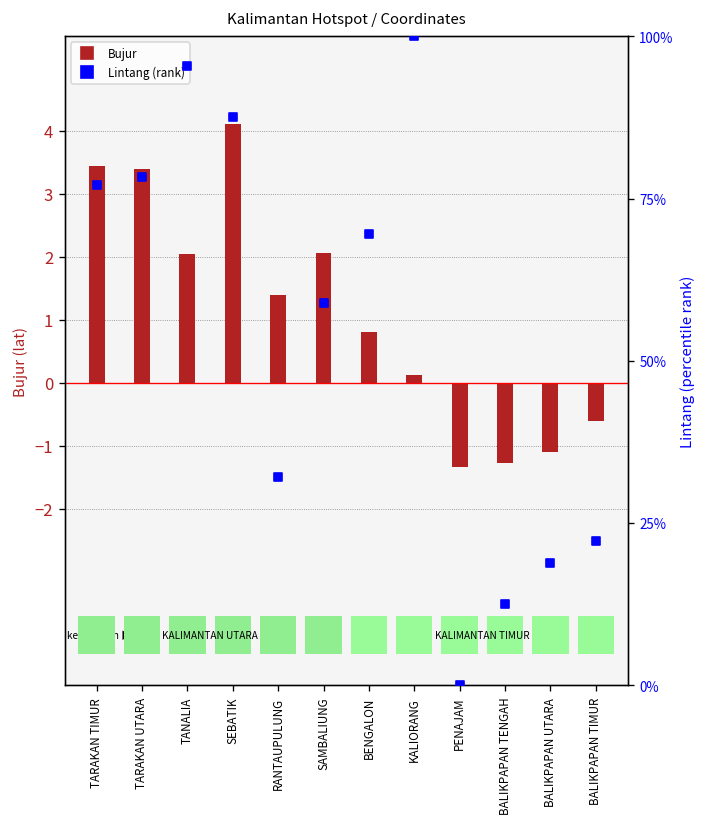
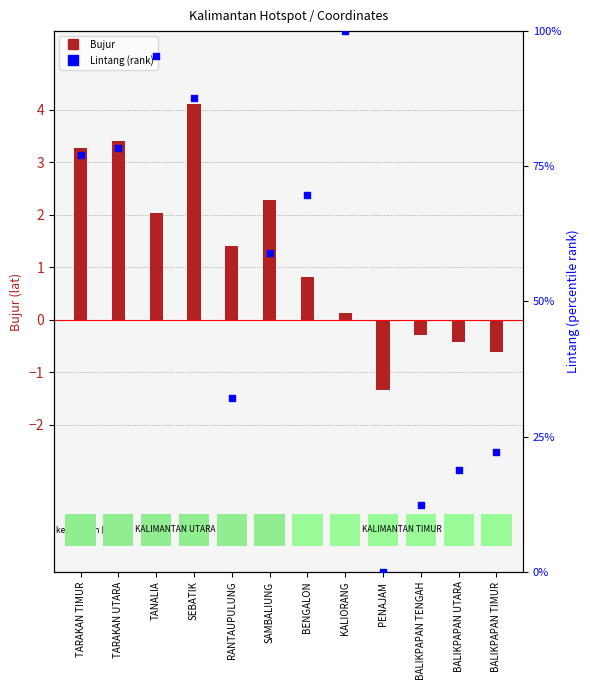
Bujur, TARAKAN TIMUR: 3.4 -> 3.3
Bujur, SAMBALIUNG: 2.1 -> 2.3
Bujur, BALIKPAPAN TENGAH: -1.3 -> -0.3
Bujur, BALIKPAPAN UTARA: -1.1 -> -0.4
